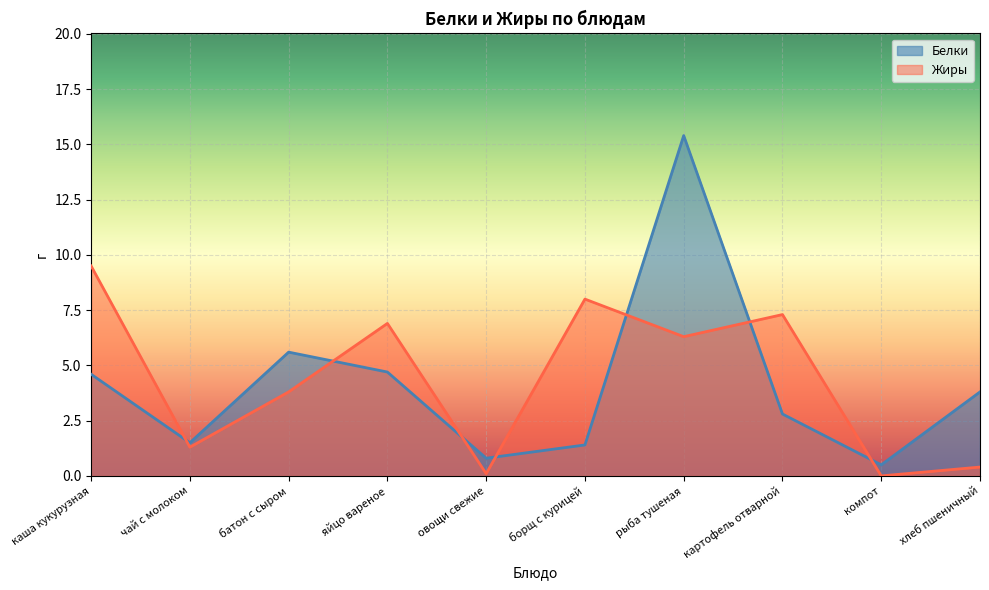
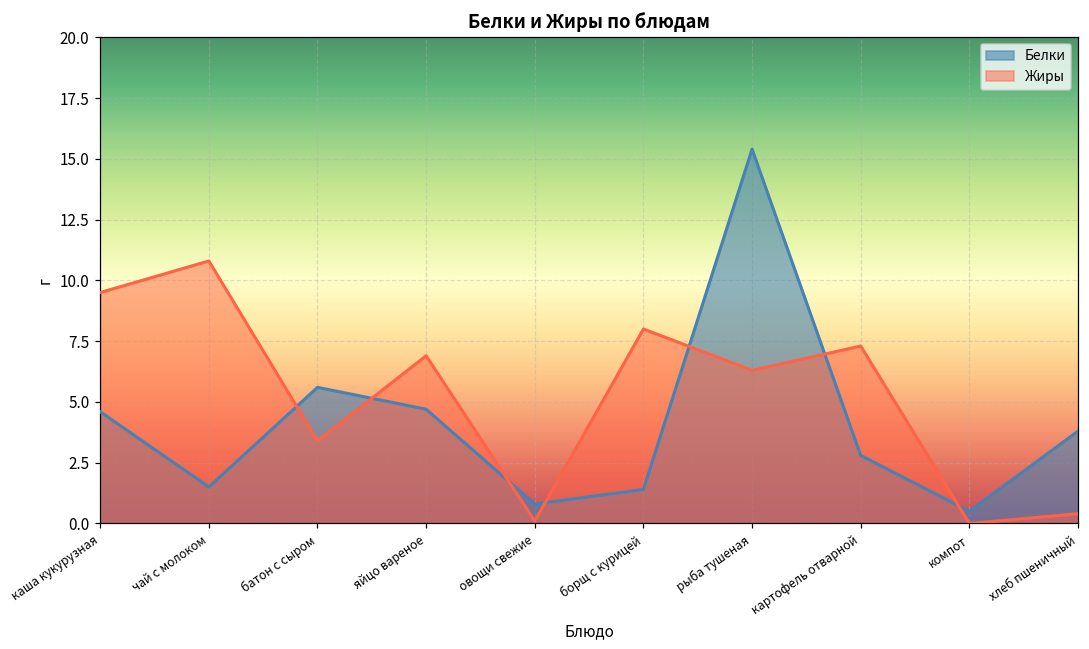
Жиры, чай с молоком: 1.3 -> 10.8
Жиры, батон с сыром: 3.8 -> 3.4
